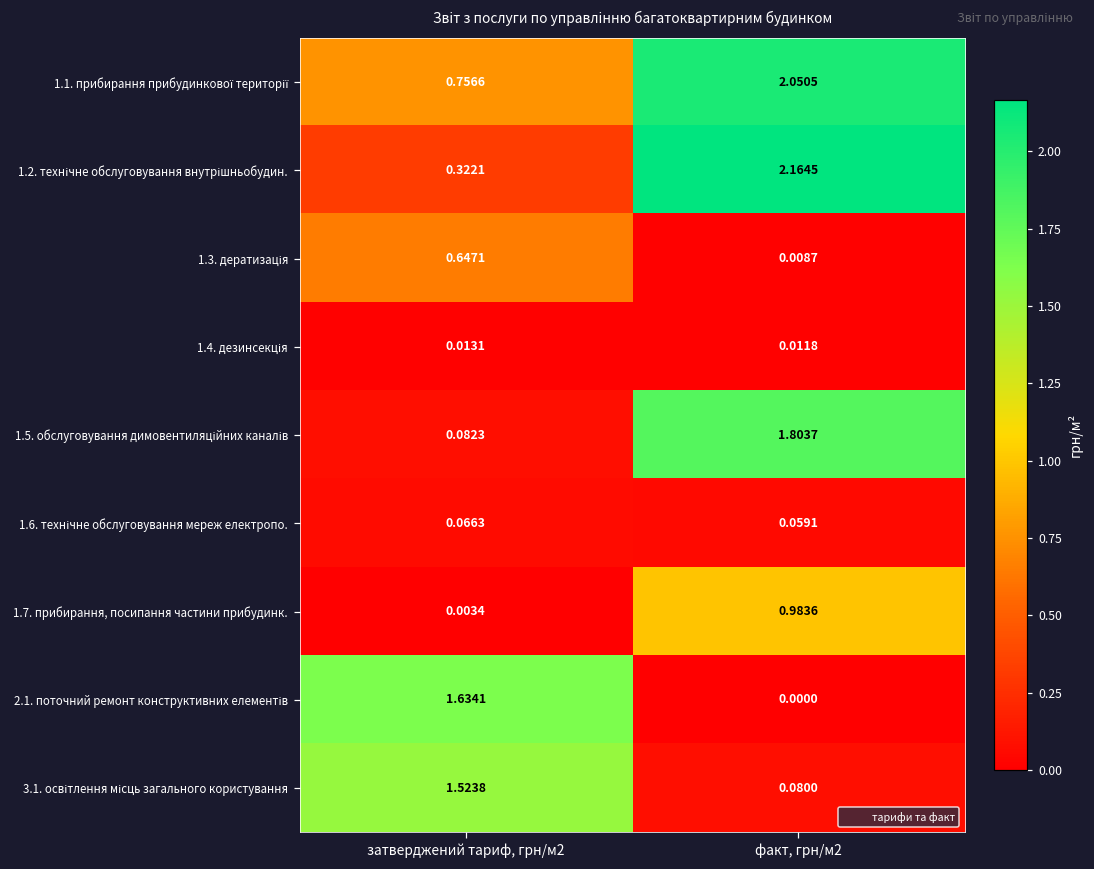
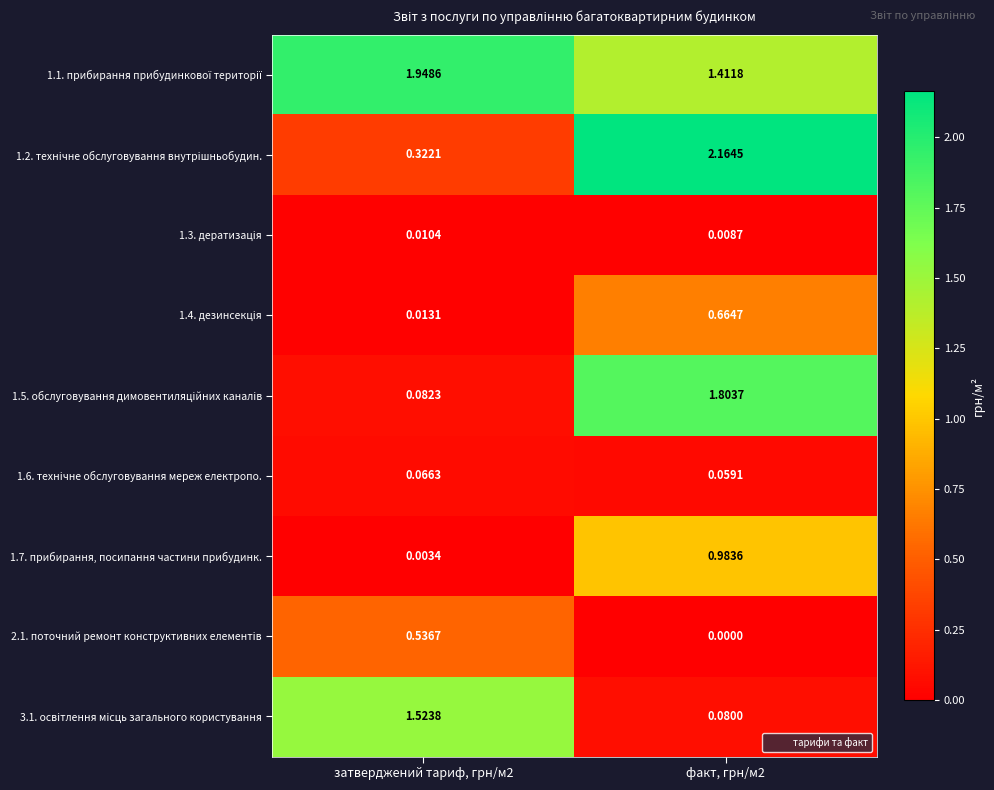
1.1. прибирання прибудинкової території, затверджений тариф, грн/м2: 0.7566 -> 1.9486
1.1. прибирання прибудинкової території, факт, грн/м2: 2.0505 -> 1.4118
1.3. дератизація, затверджений тариф, грн/м2: 0.6471 -> 0.0104
1.4. дезинсекція, факт, грн/м2: 0.0118 -> 0.6647
2.1. поточний ремонт конструктивних елементів, затверджений тариф, грн/м2: 1.6341 -> 0.5367
